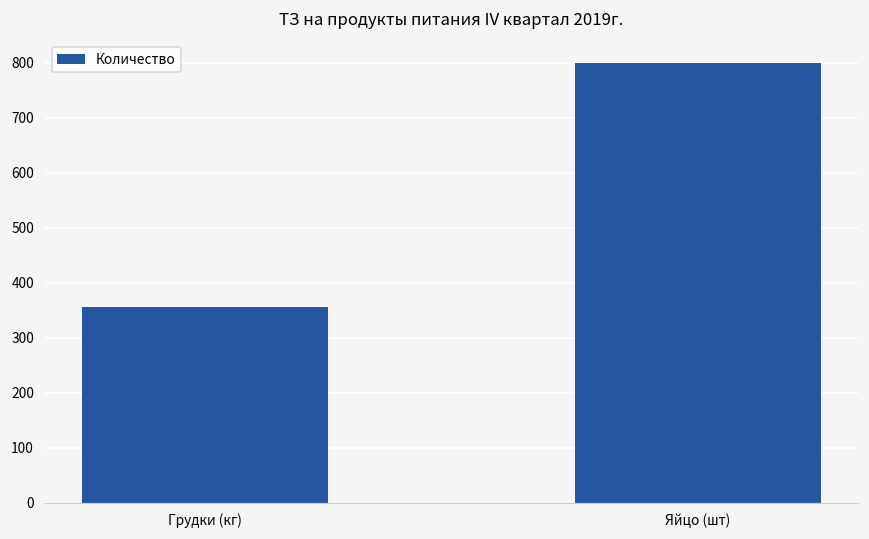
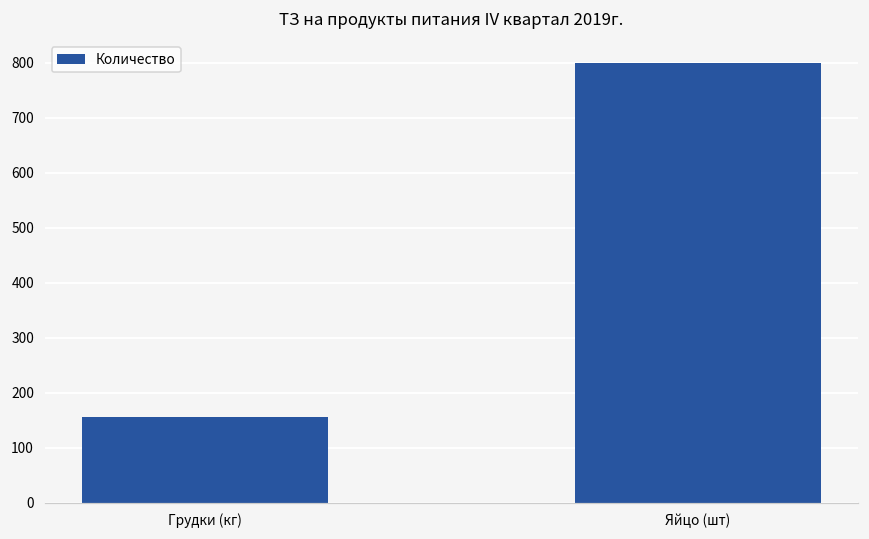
Грудки (кг): 360 -> 160
